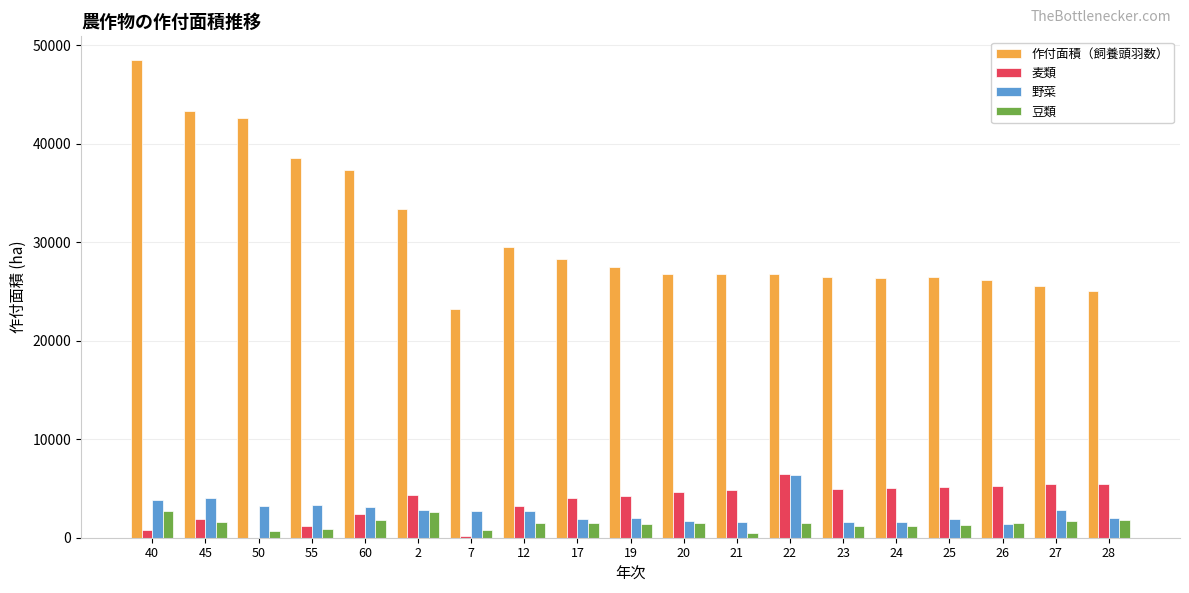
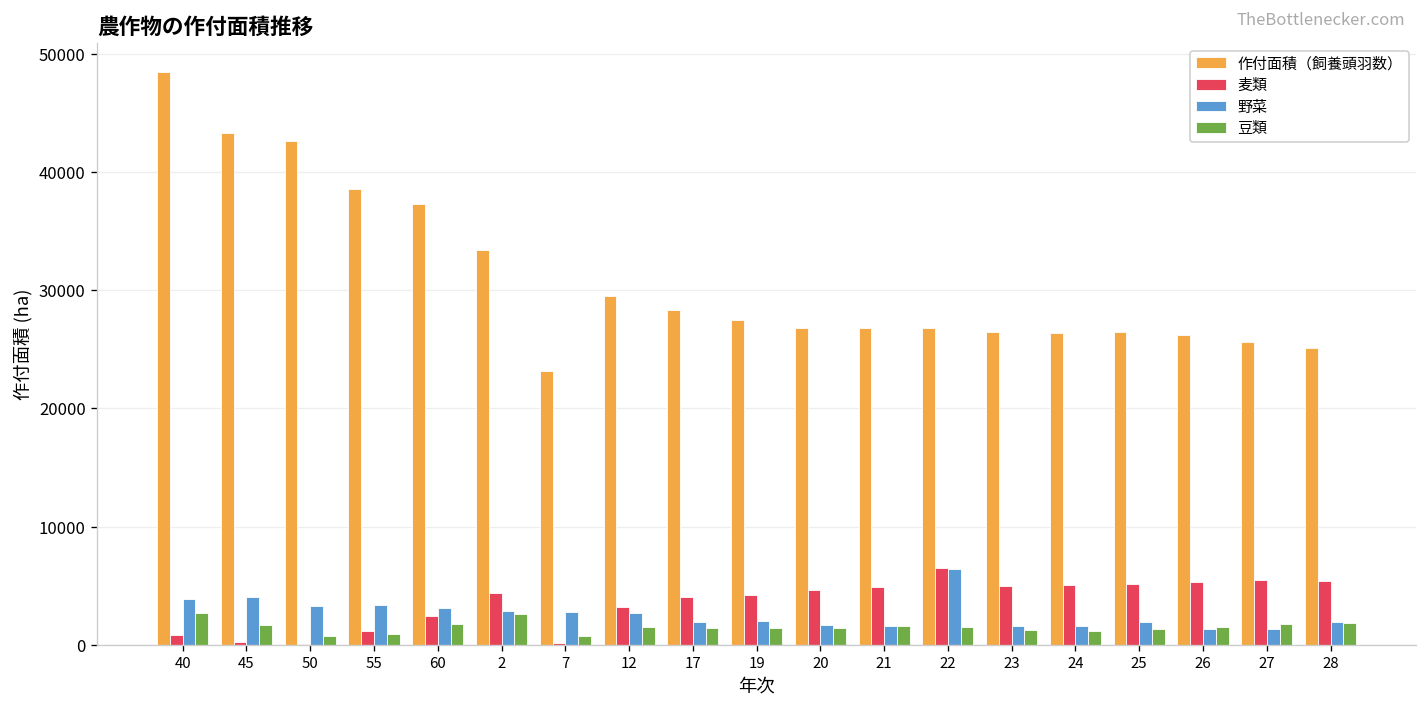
麦類, 45: 2000 -> 0
豆類, 21: 0 -> 2000
野菜, 27: 3000 -> 1000
